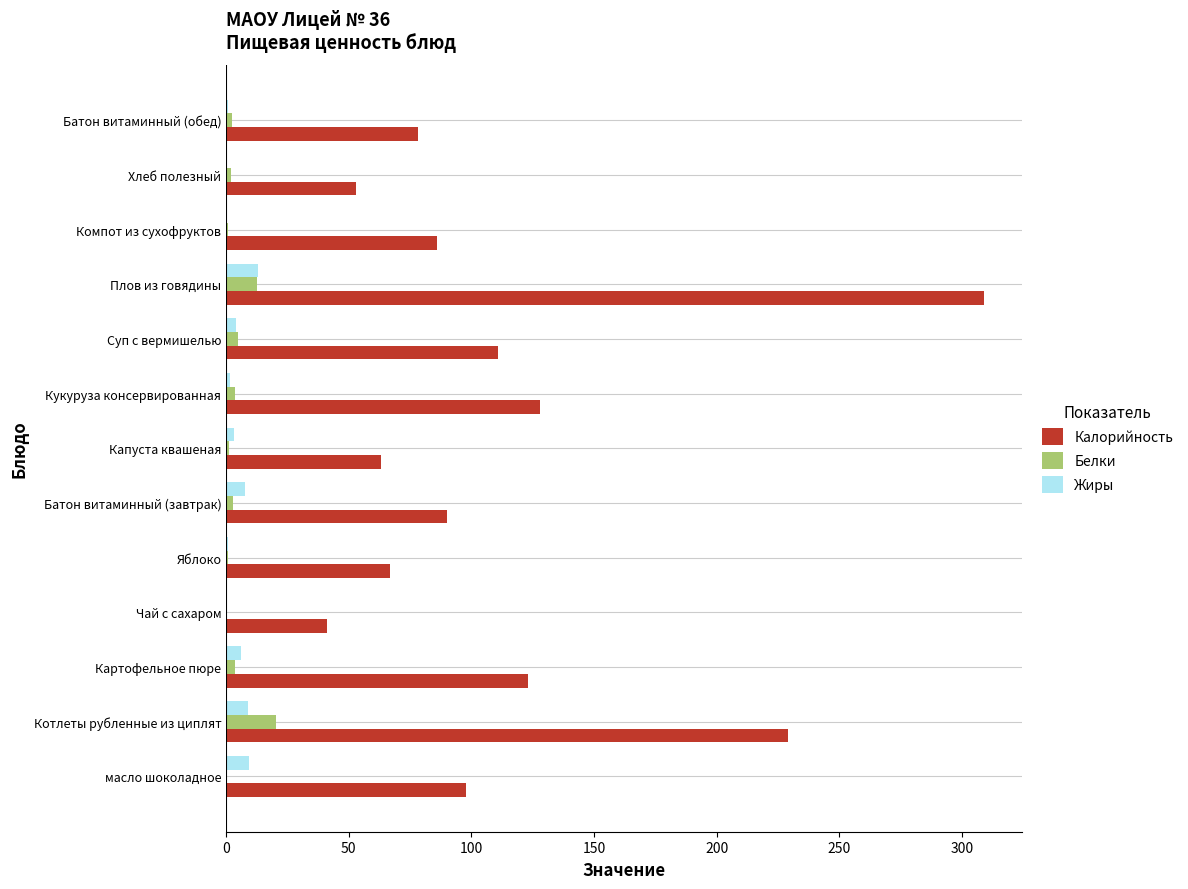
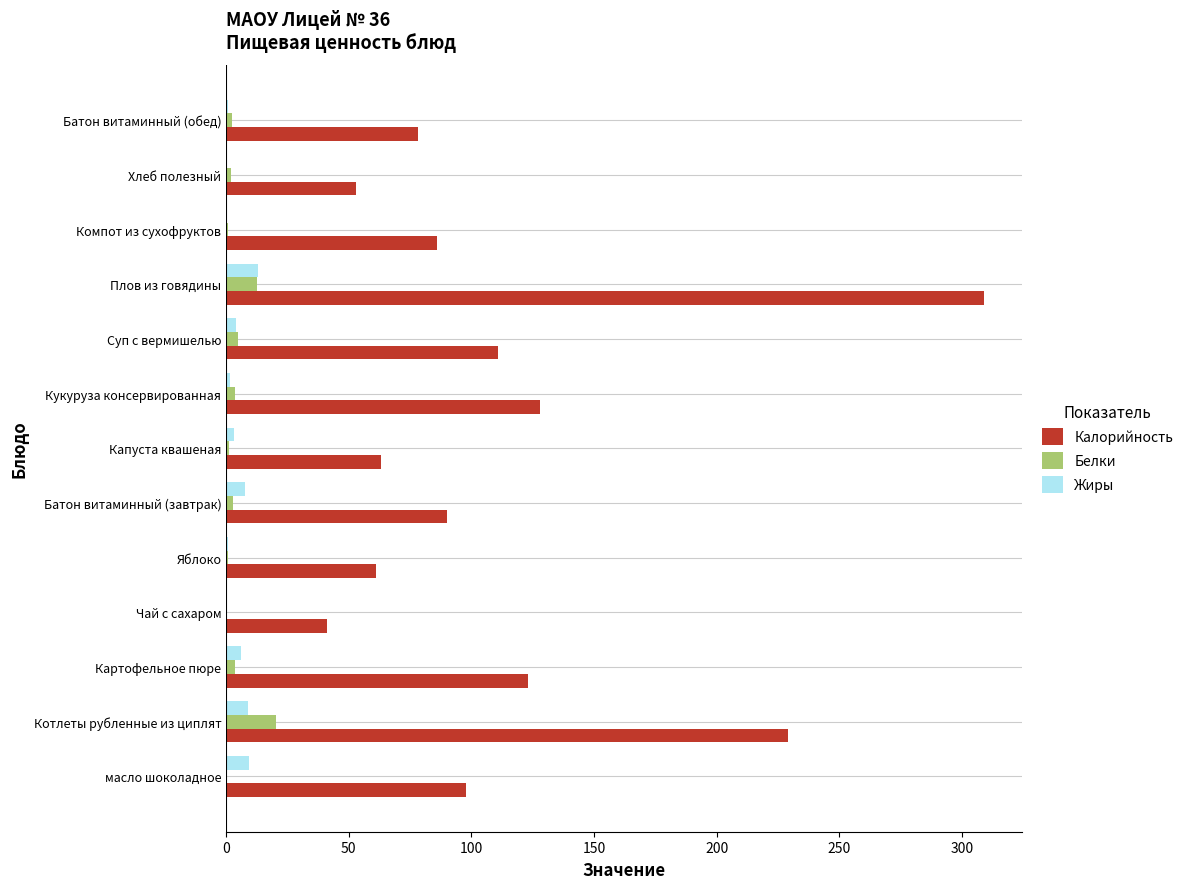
Калорийность, Яблоко: 67 -> 61
